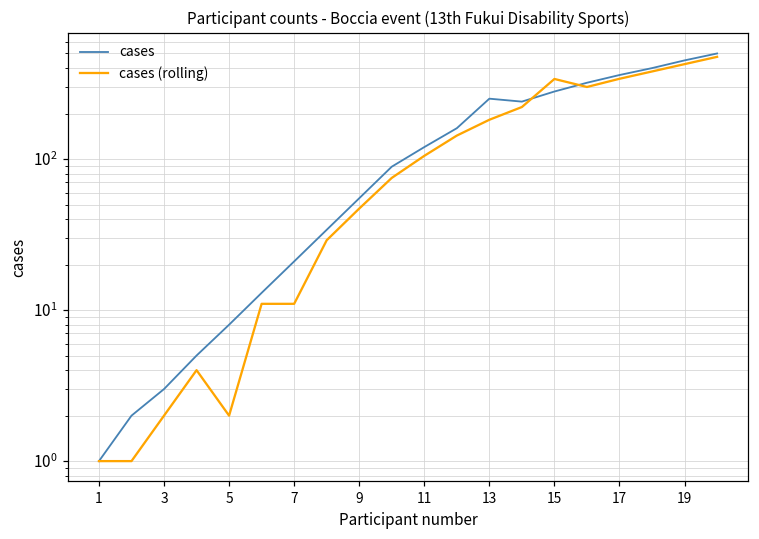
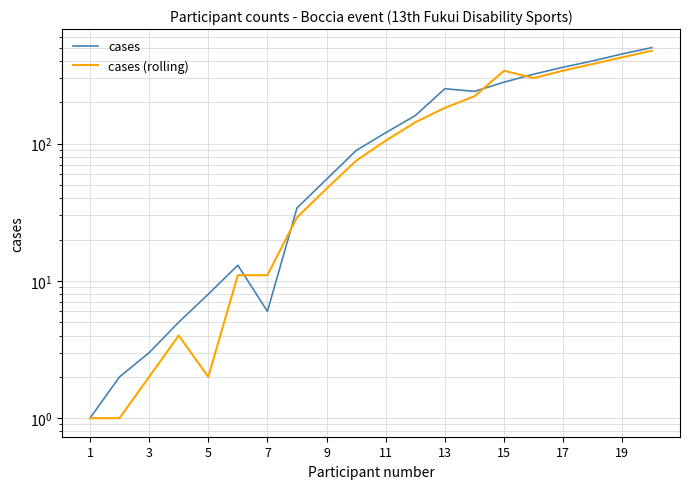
cases, 7: 21 -> 6
